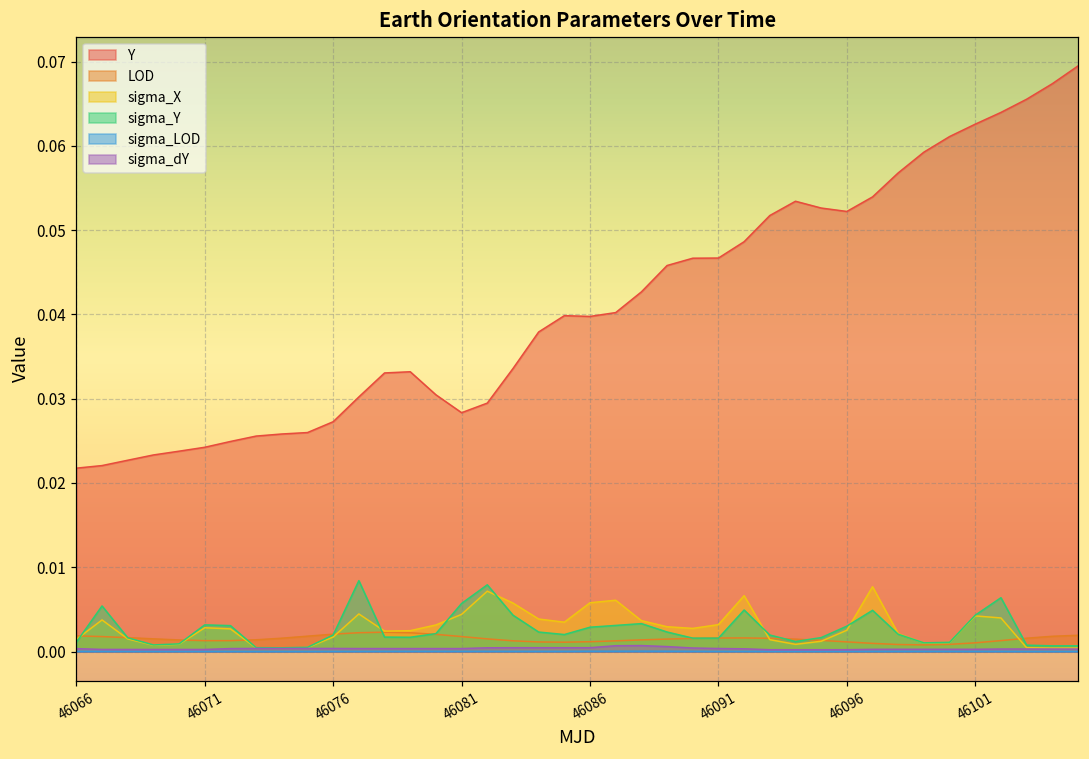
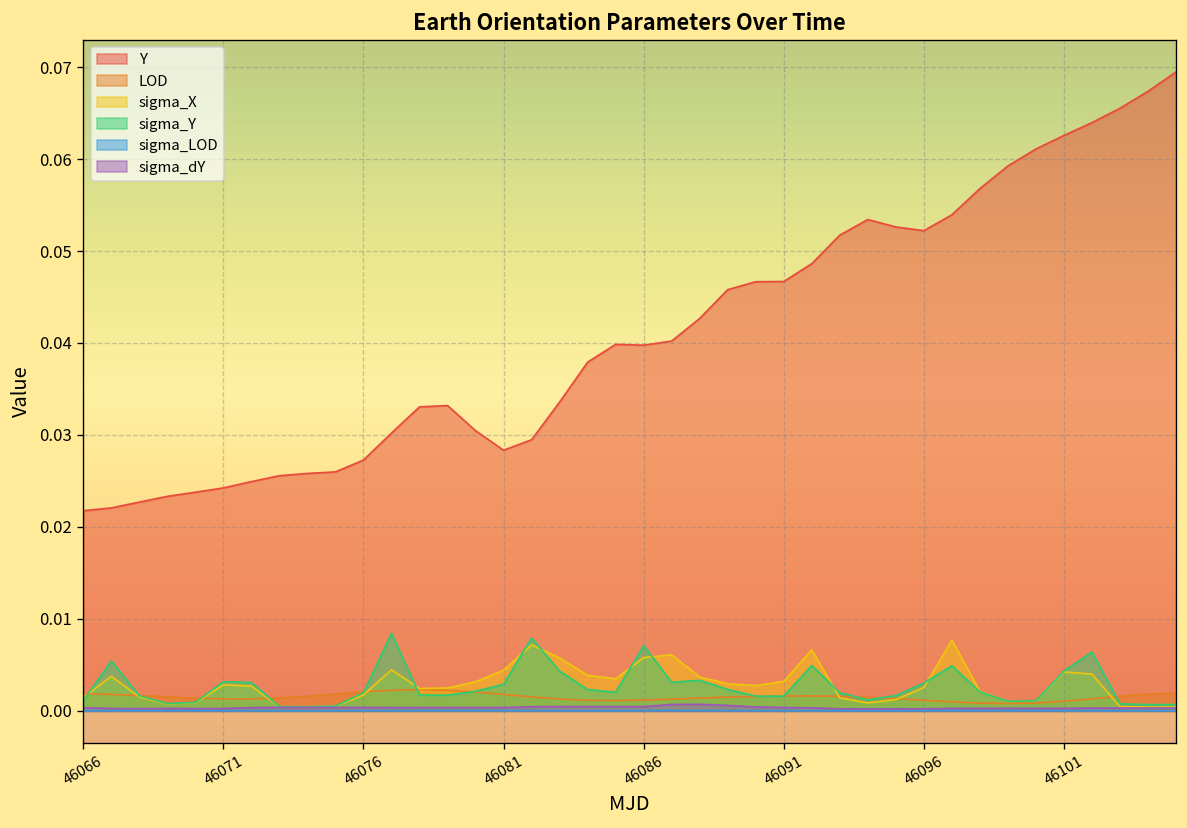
sigma_Y, 46081: 0.006 -> 0.003
sigma_Y, 46086: 0.003 -> 0.007
